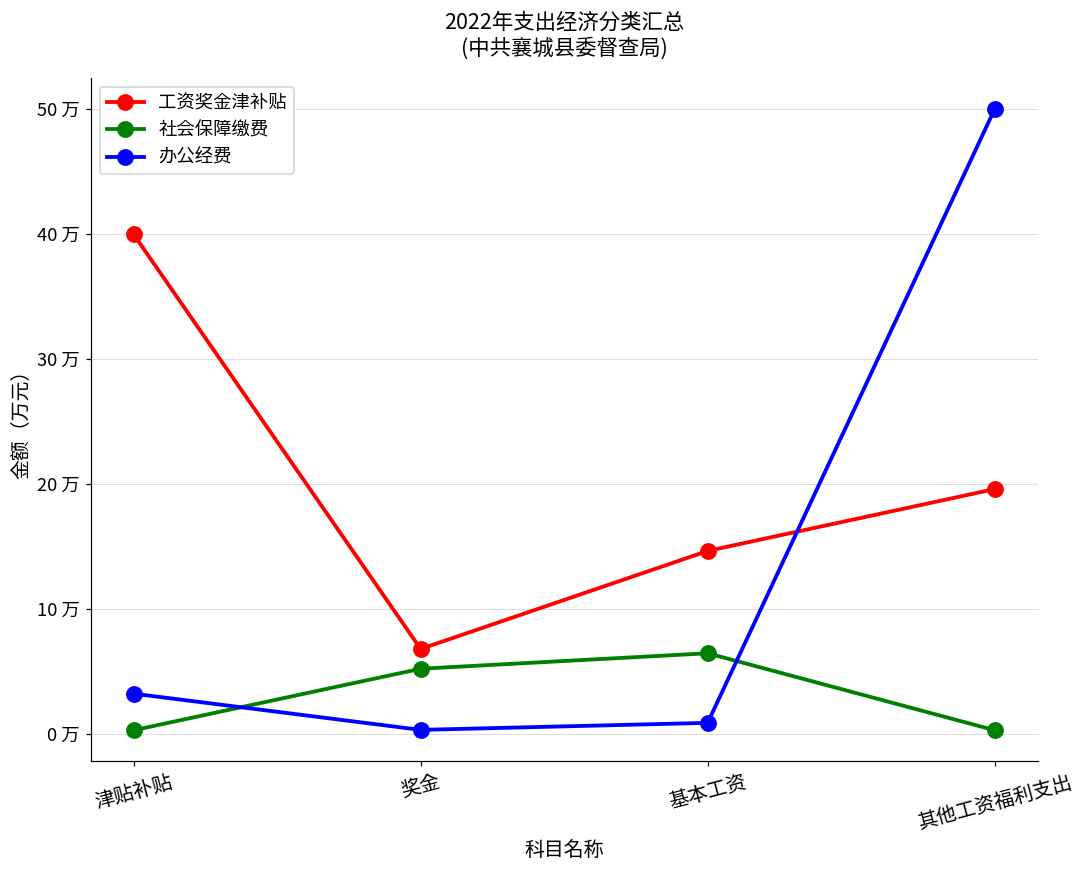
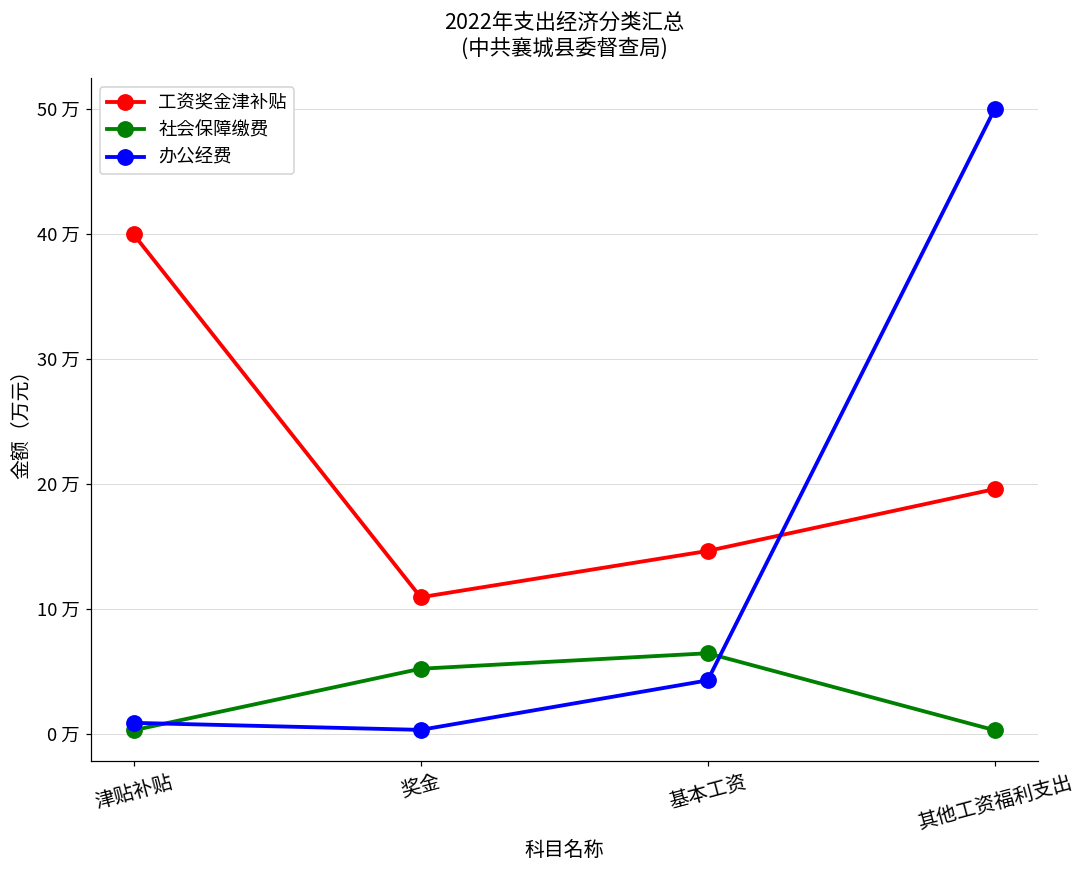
办公经费, 津贴补贴: 3.2 万 -> 0.9 万
工资奖金津补贴, 奖金: 6.8 万 -> 10.9 万
办公经费, 基本工资: 0.9 万 -> 4.3 万
